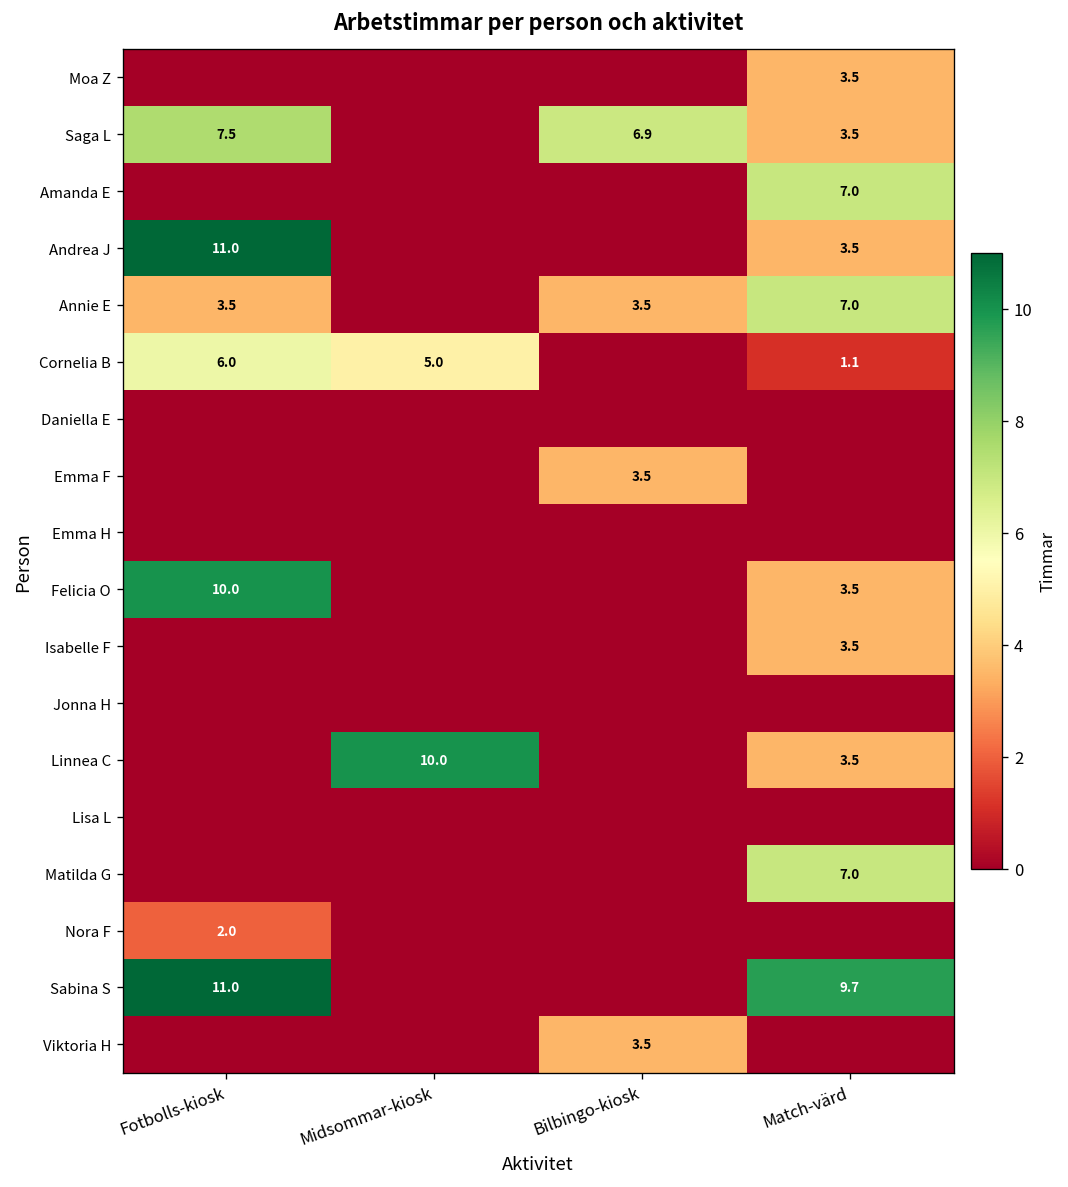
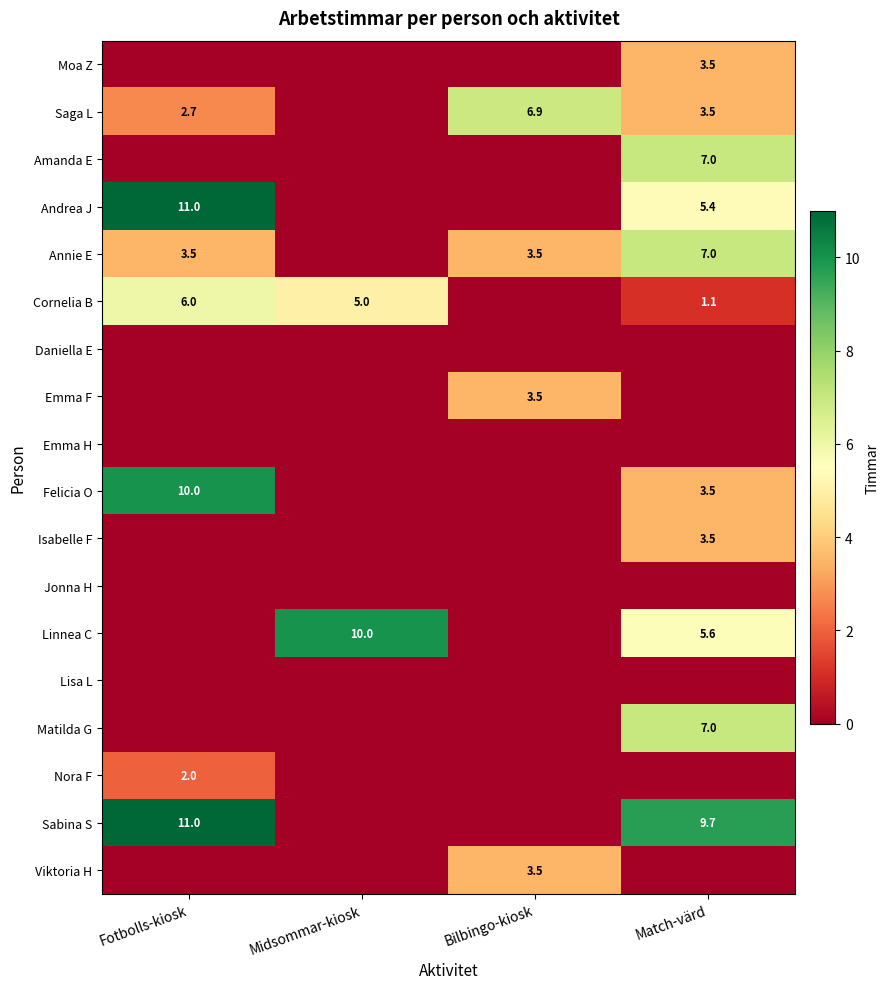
Saga L, Fotbolls-kiosk: 7.5 -> 2.7
Andrea J, Match-värd: 3.5 -> 5.4
Linnea C, Match-värd: 3.5 -> 5.6
